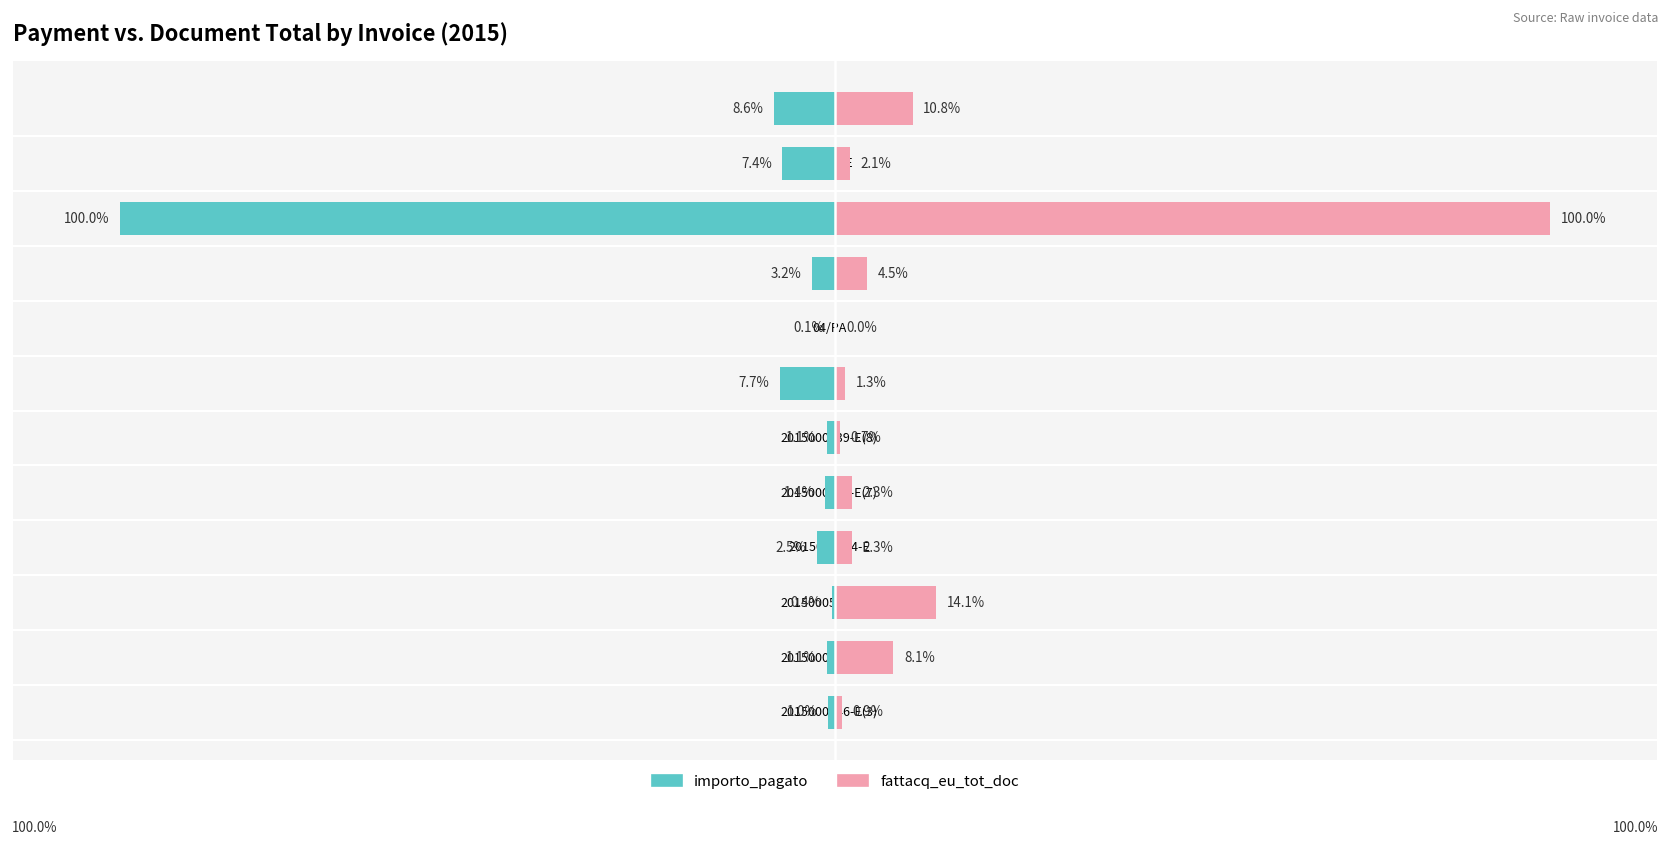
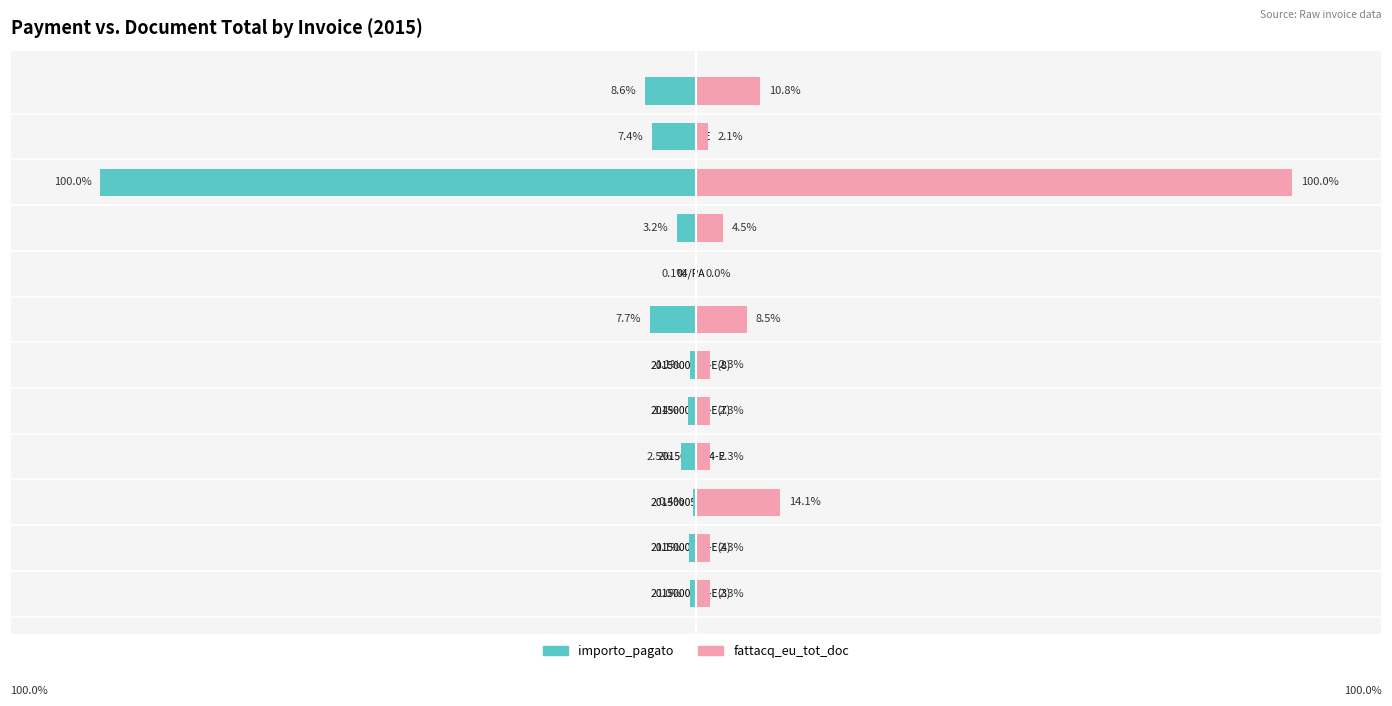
fattacq_eu_tot_doc, 12: 1.3% -> 8.5%
fattacq_eu_tot_doc, 2015000739-E(8): 0.7% -> 2.3%
fattacq_eu_tot_doc, 2015000546-E(4): 8.1% -> 2.3%
fattacq_eu_tot_doc, 2015000546-E(3): 0.9% -> 2.3%
